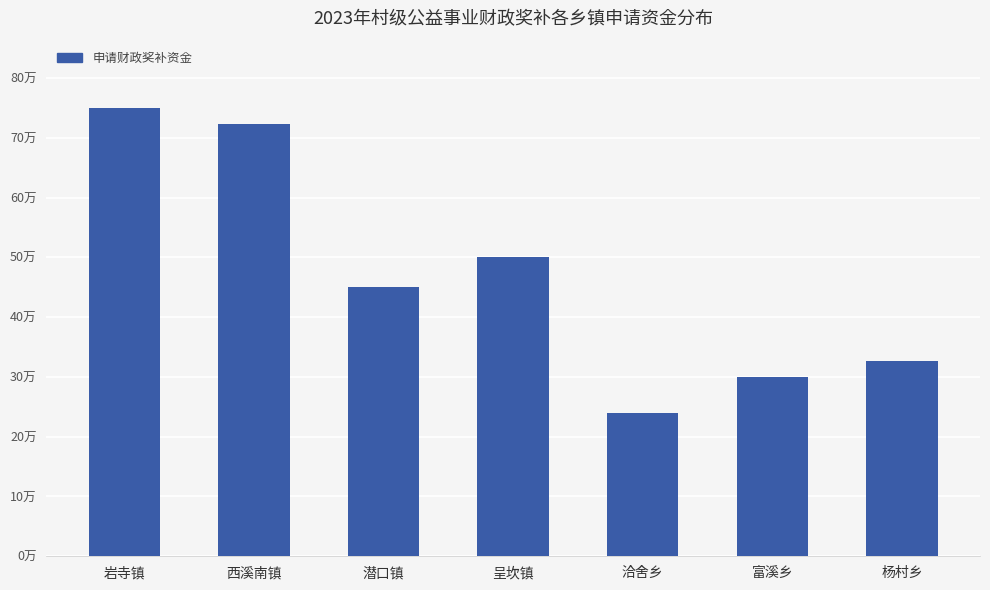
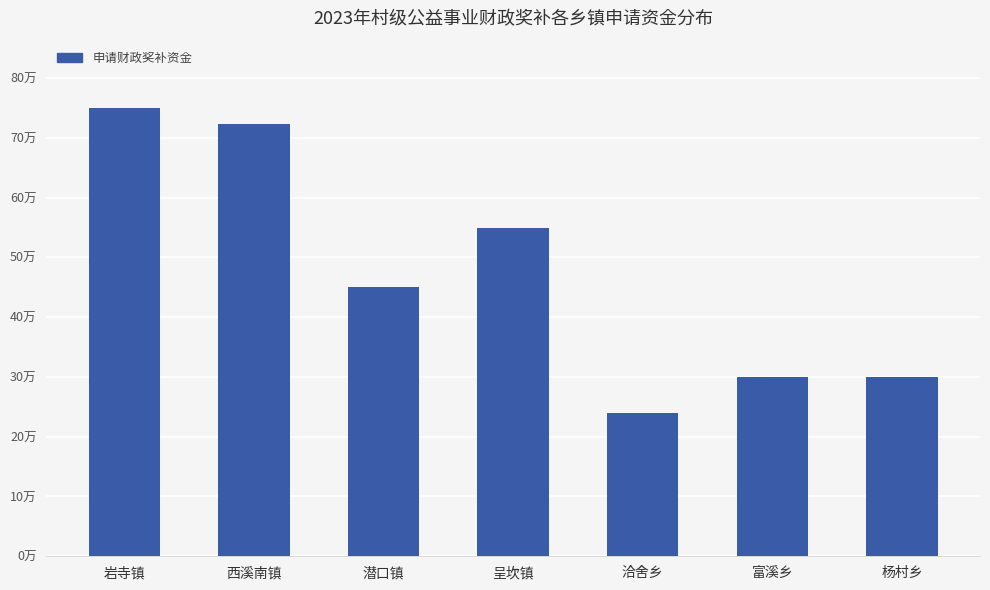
呈坎镇: 50万 -> 55万
杨村乡: 33万 -> 30万
